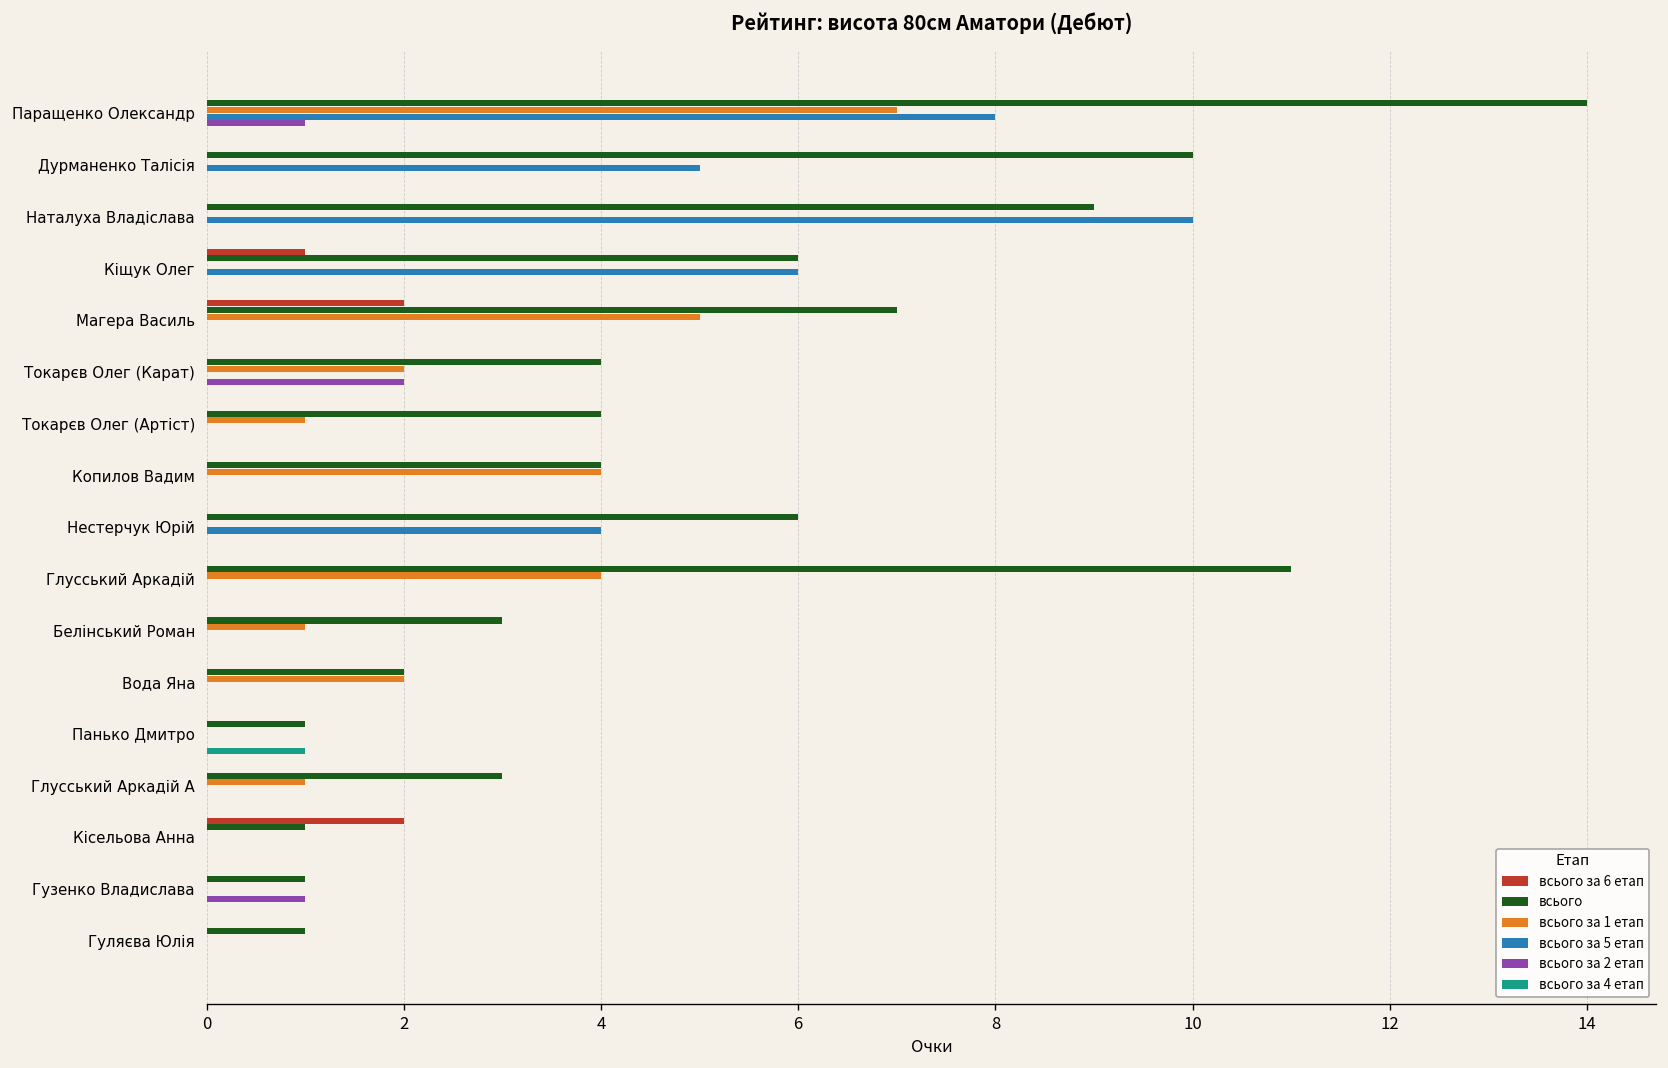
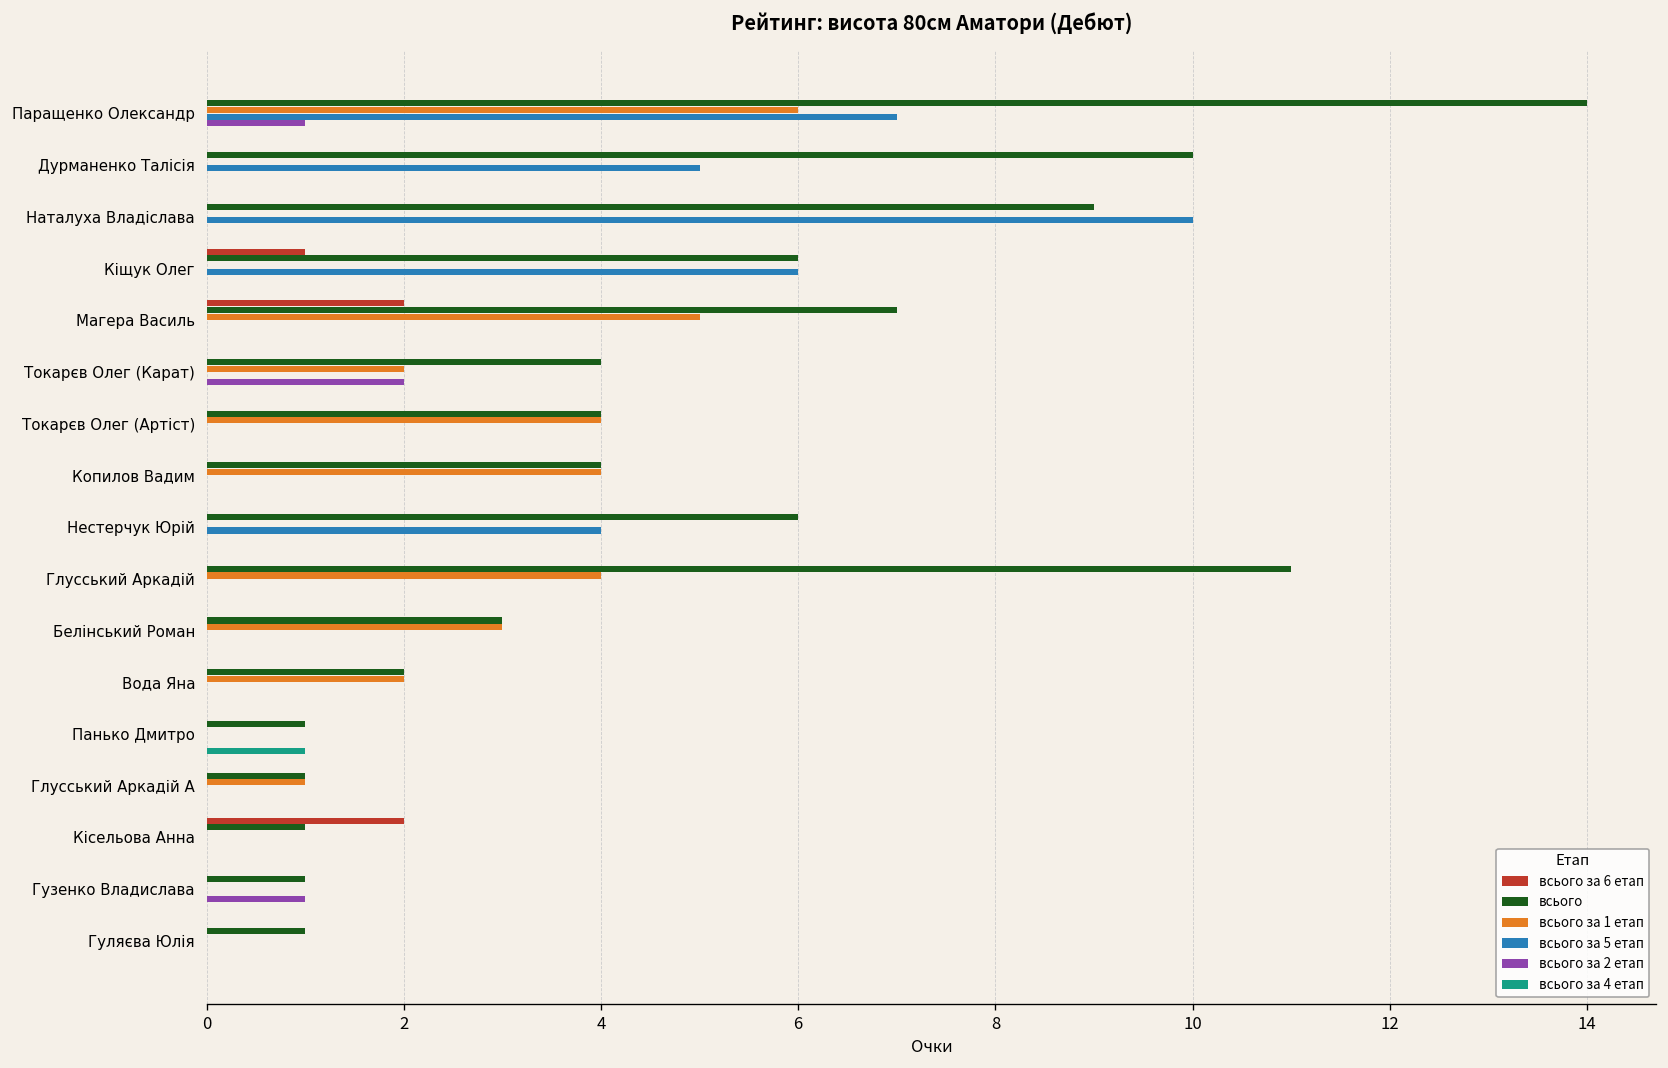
всього за 1 етап, Паращенко Олександр: 7 -> 6
всього за 5 етап, Паращенко Олександр: 8 -> 7
всього за 1 етап, Токарєв Олег (Артіст): 1 -> 4
всього за 1 етап, Белінський Роман: 1 -> 3
всього, Глусський Аркадій А: 3 -> 1
